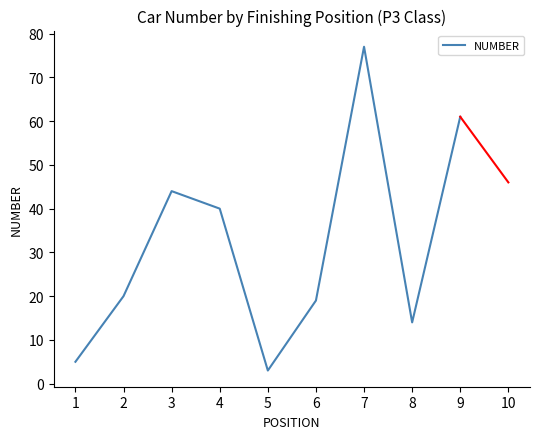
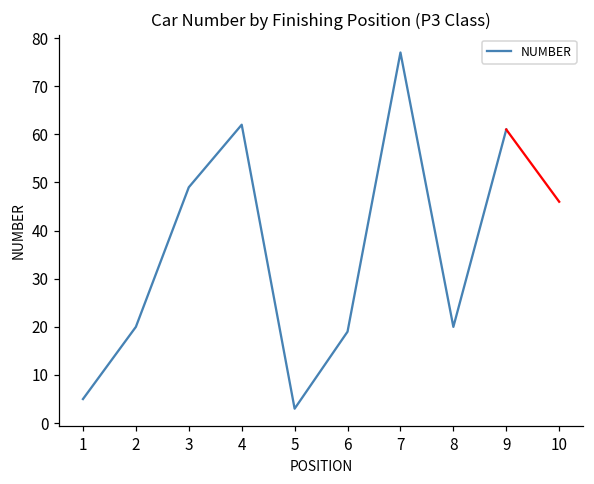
NUMBER, 3: 44 -> 49
NUMBER, 4: 40 -> 62
NUMBER, 8: 14 -> 20
